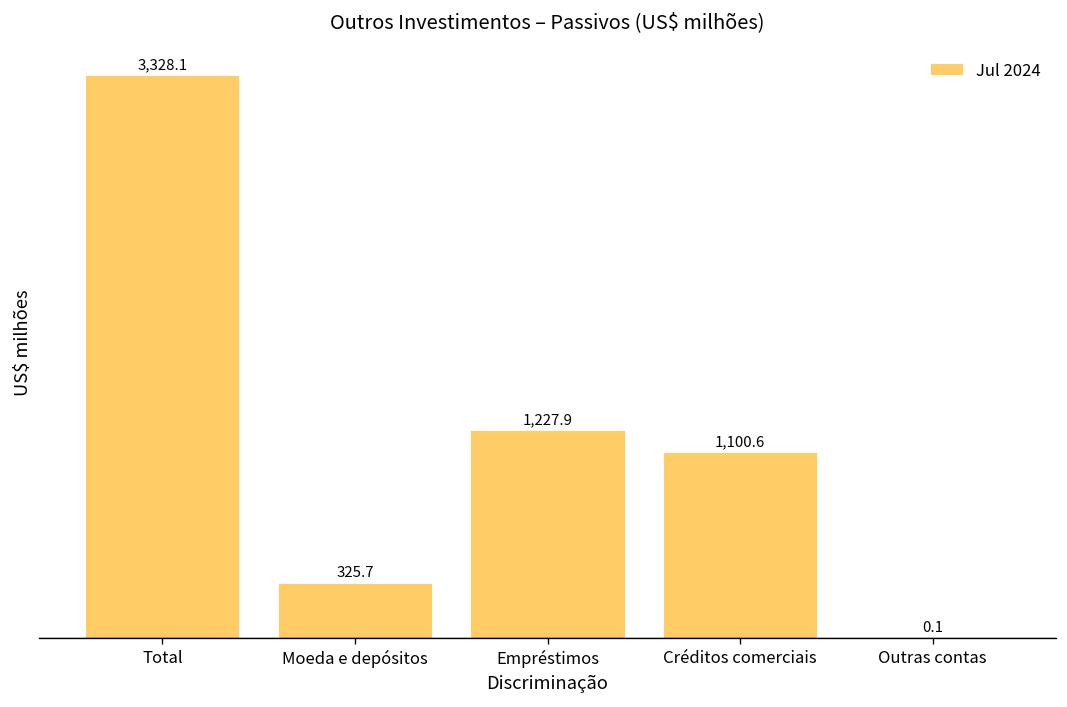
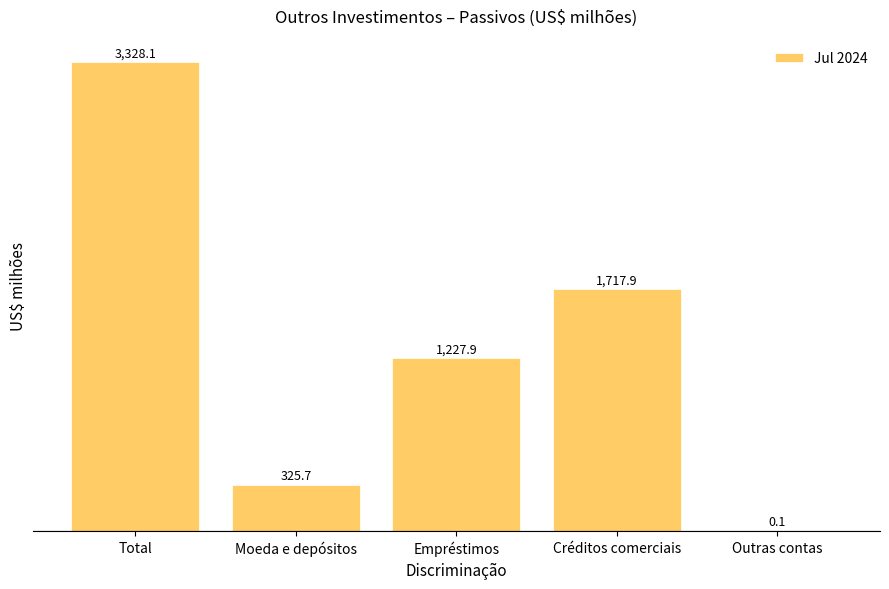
Créditos comerciais: 1,100.6 -> 1,717.9
